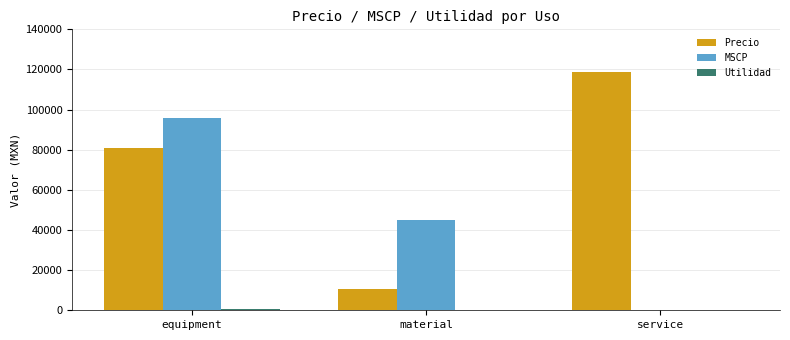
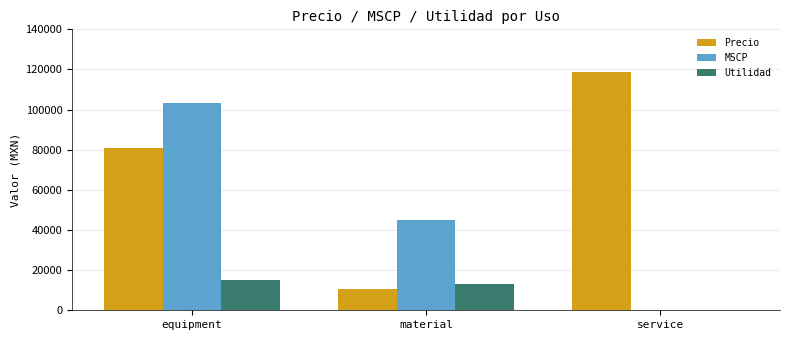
MSCP, equipment: 96000 -> 103000
Utilidad, equipment: 0 -> 15000
Utilidad, material: 0 -> 13000
